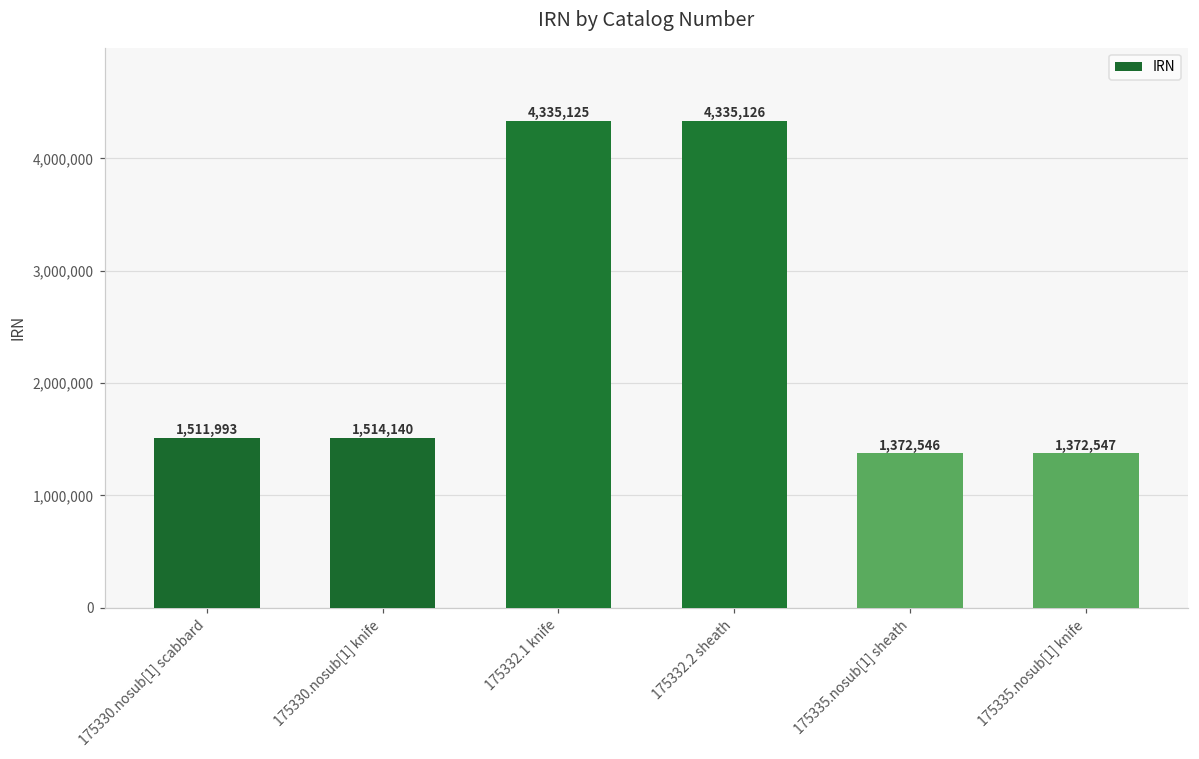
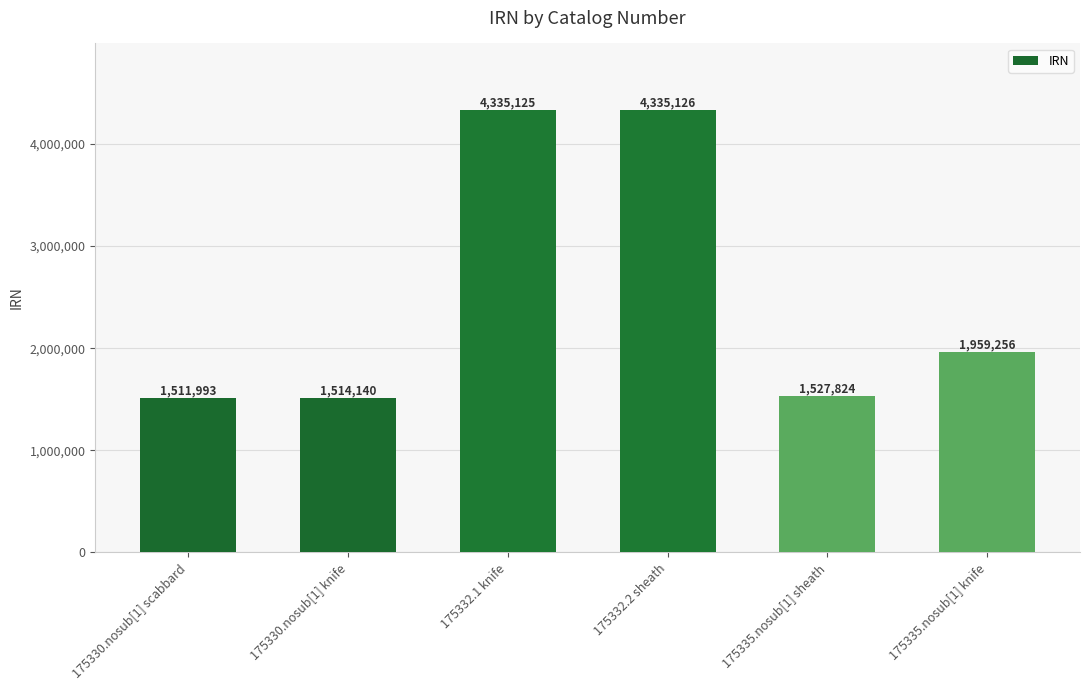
175335.nosub[1] sheath: 1,372,546 -> 1,527,824
175335.nosub[1] knife: 1,372,547 -> 1,959,256
